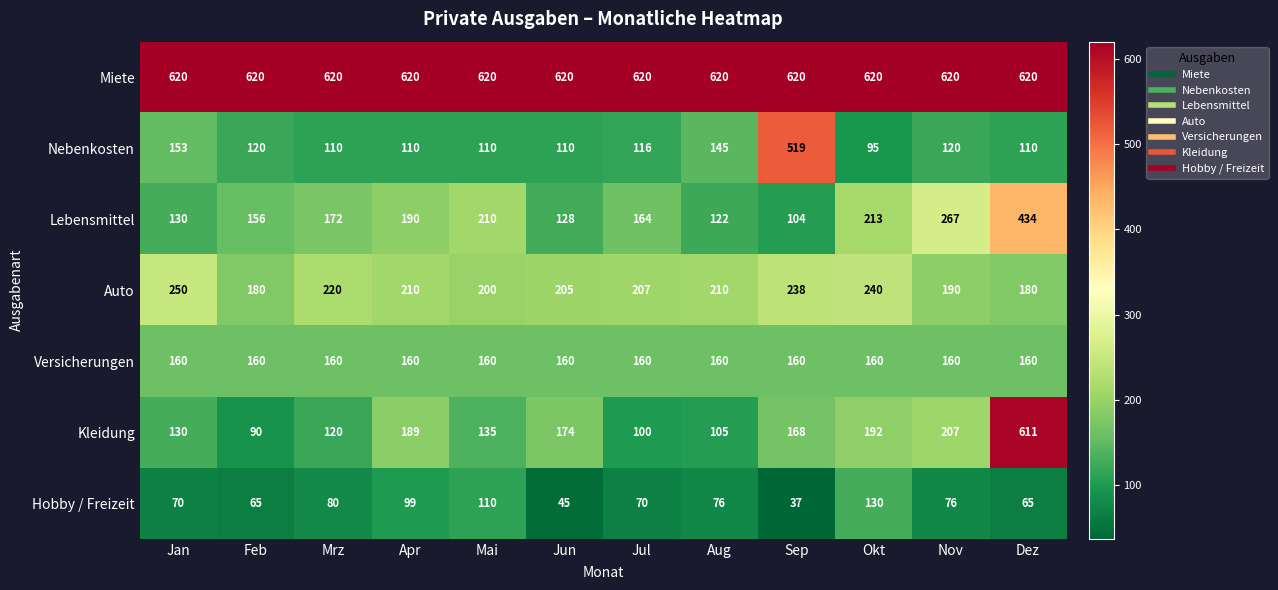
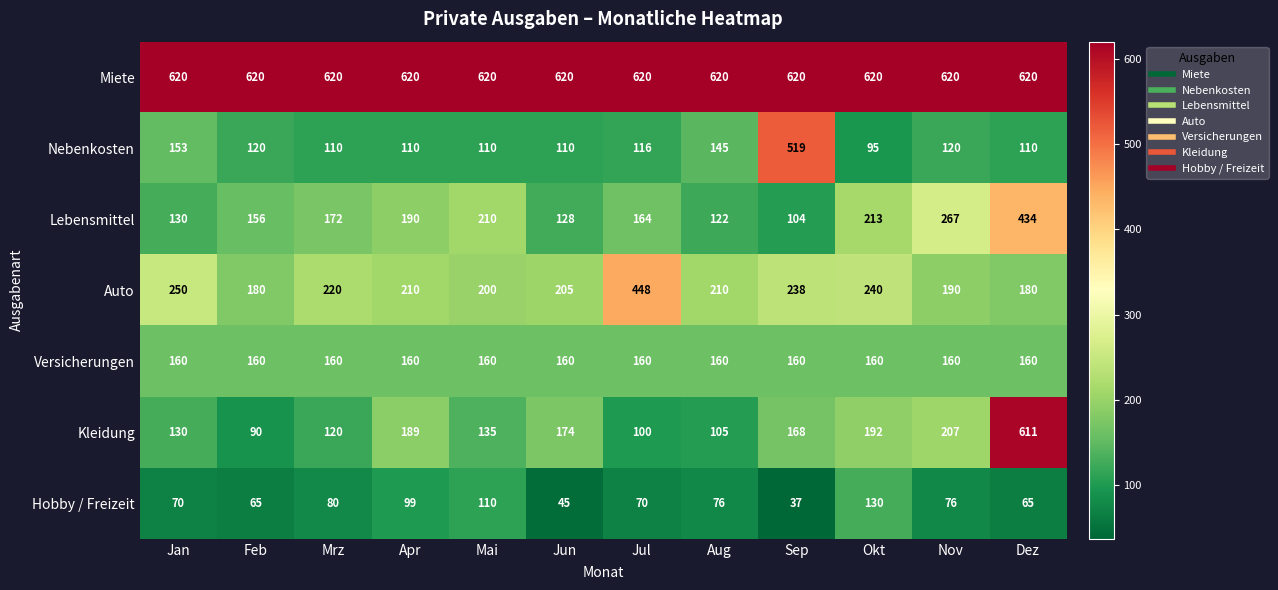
Auto, Jul: 207 -> 448
